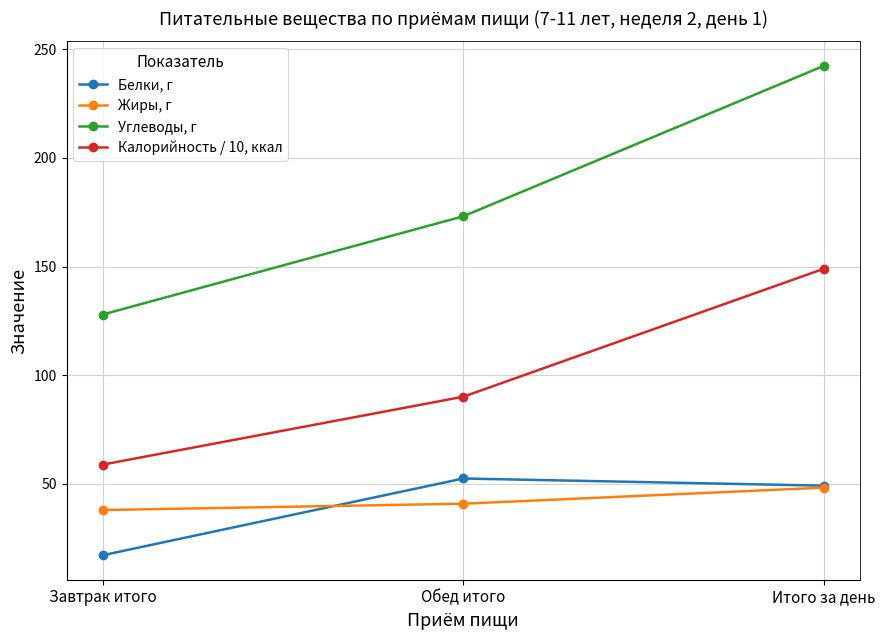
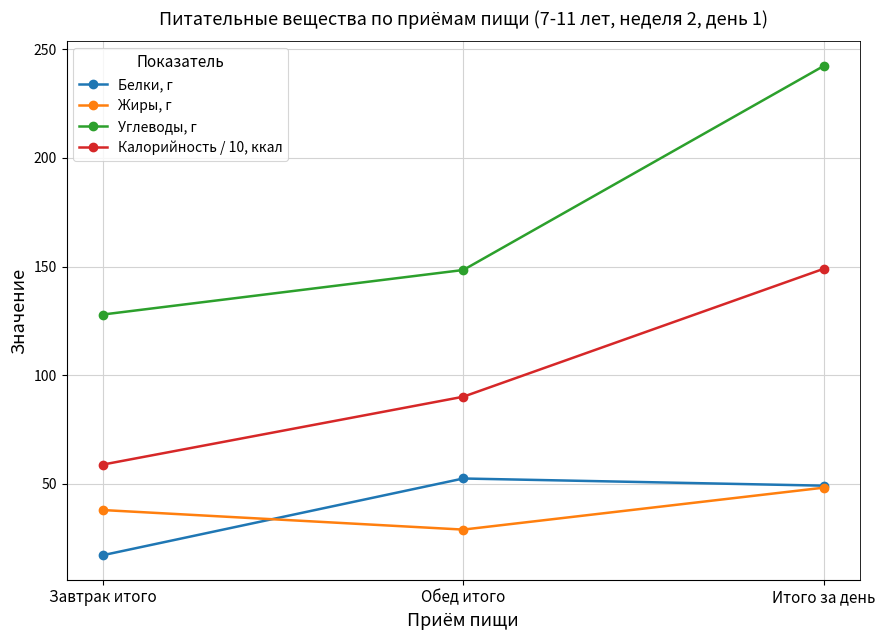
Жиры, г, Обед итого: 41 -> 29
Углеводы, г, Обед итого: 173 -> 148
